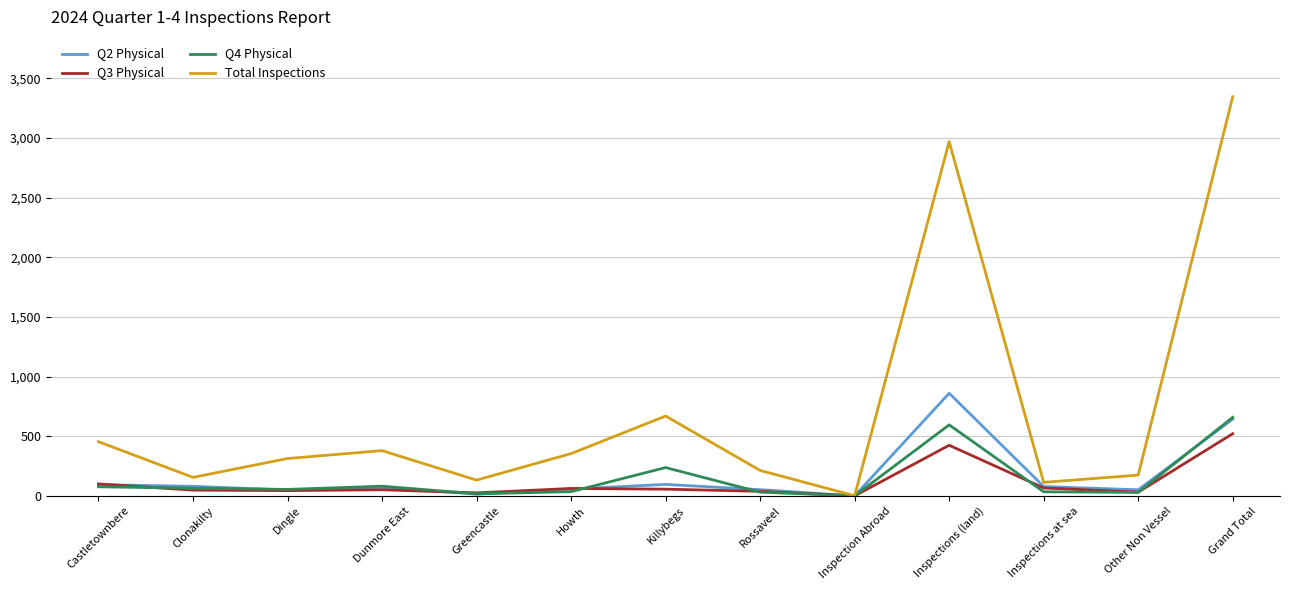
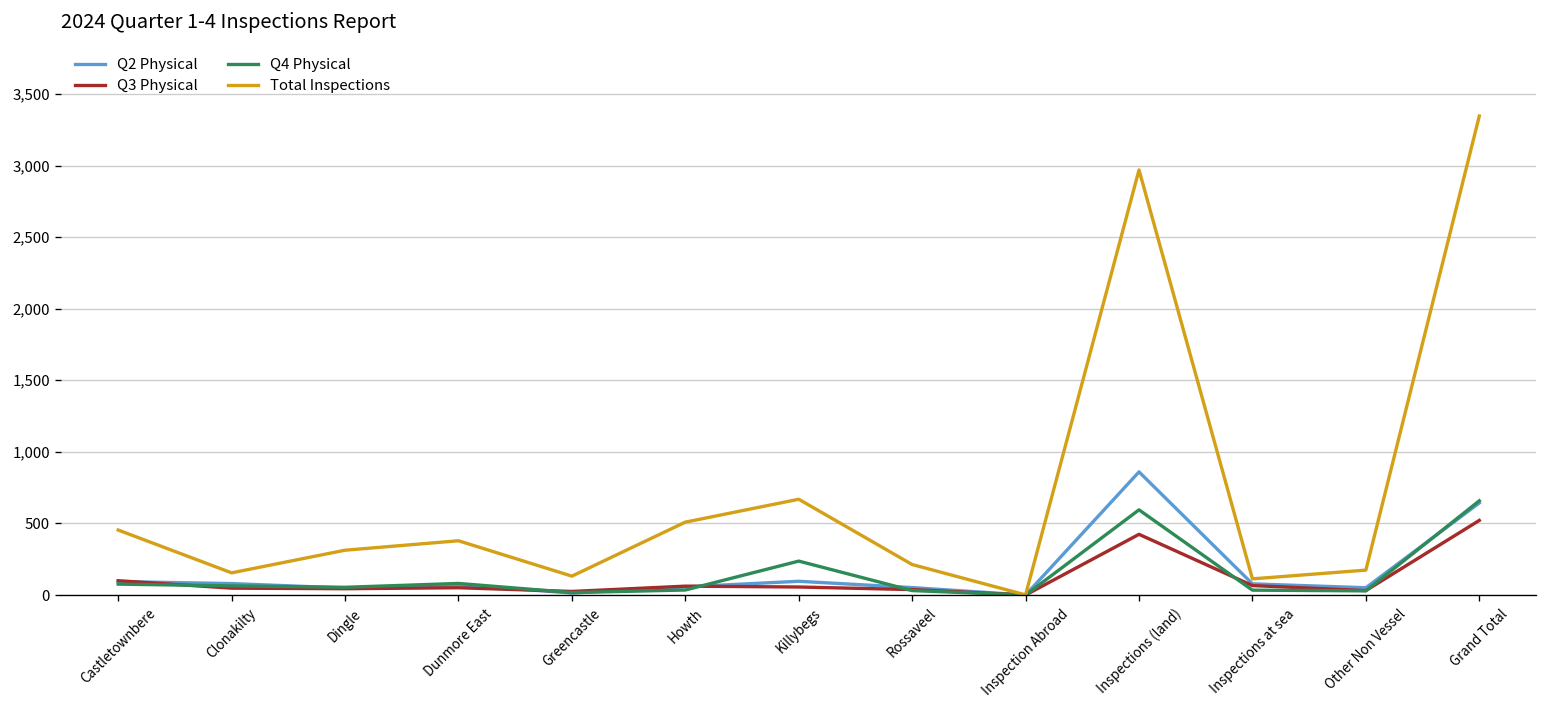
Total Inspections, Howth: 350 -> 510
